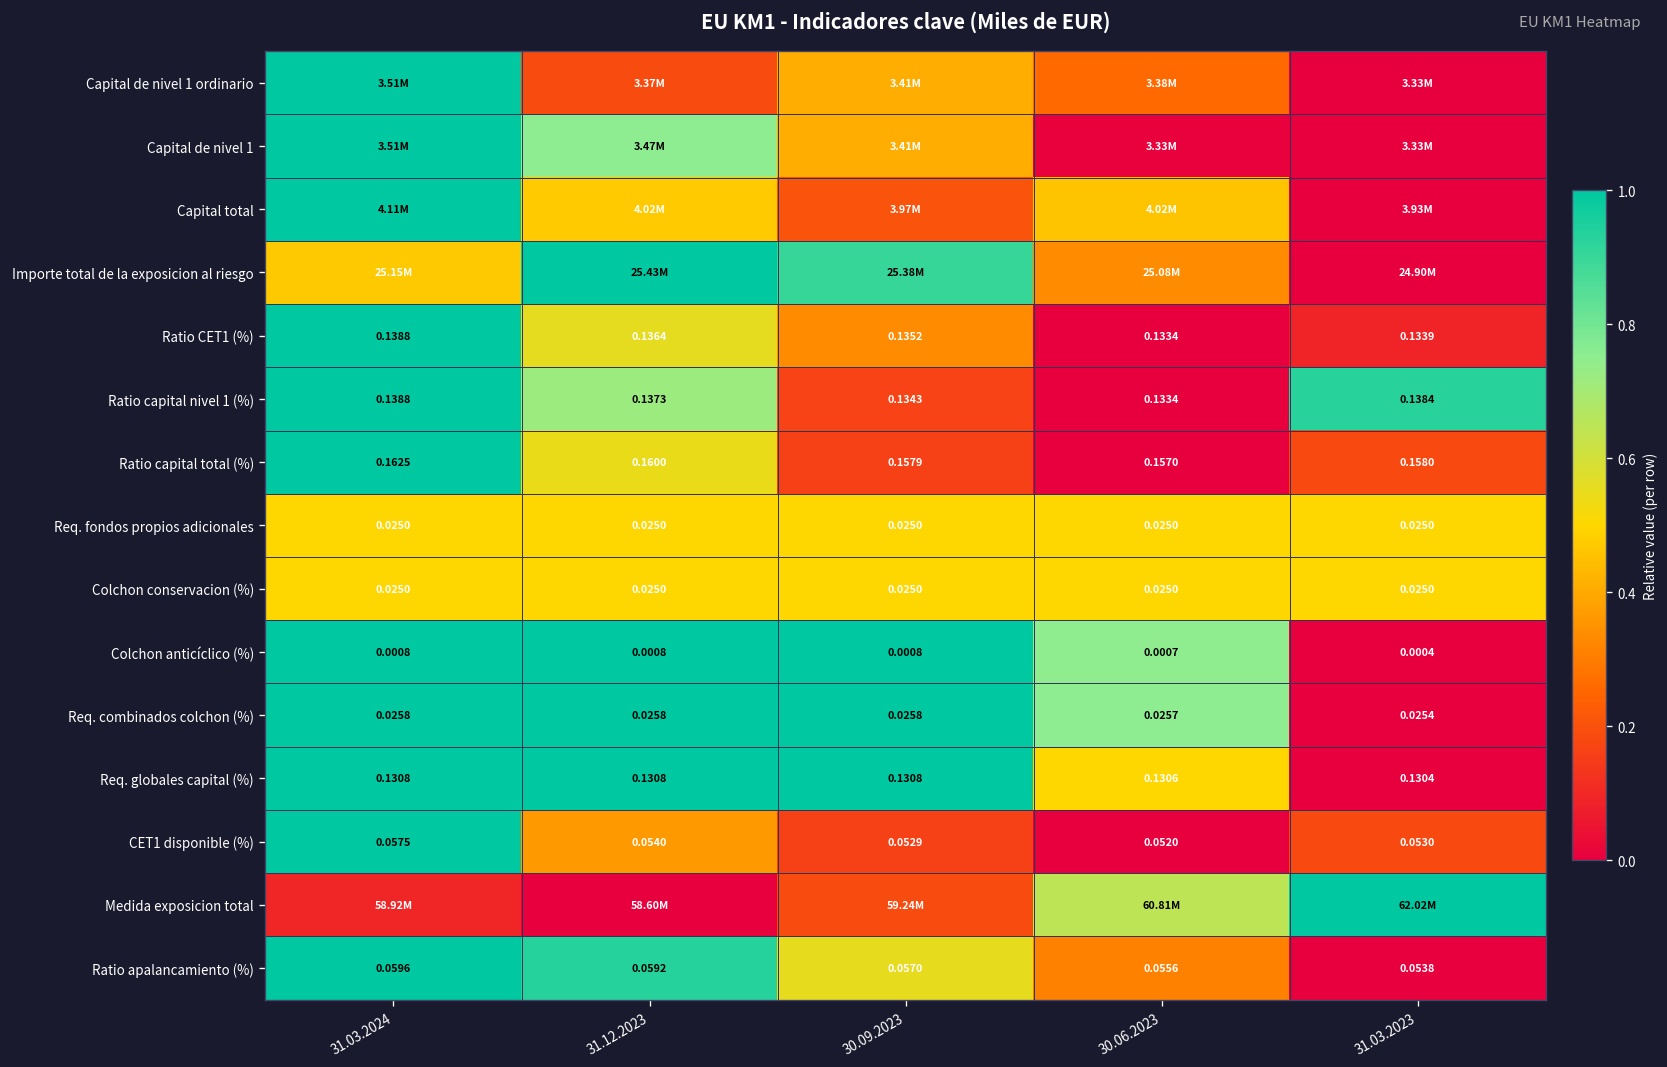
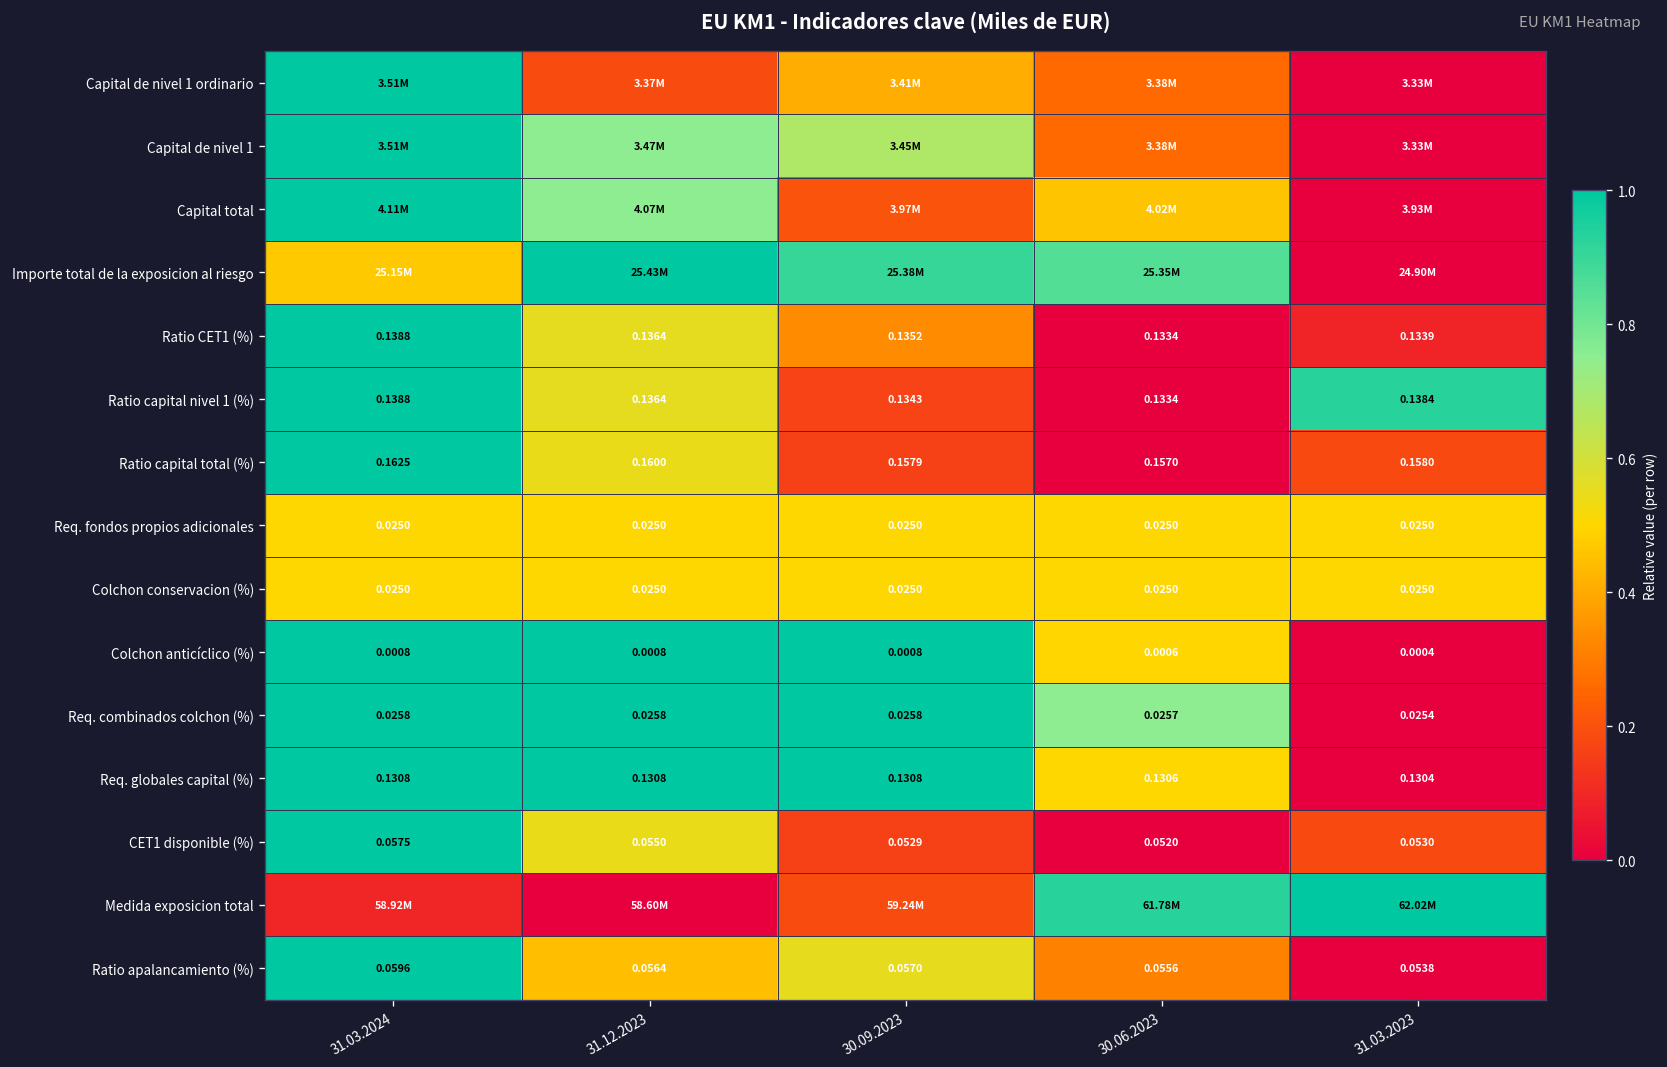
Capital de nivel 1, 30.09.2023: 3.41M -> 3.45M
Capital de nivel 1, 30.06.2023: 3.33M -> 3.38M
Capital total, 31.12.2023: 4.02M -> 4.07M
Importe total de la exposicion al riesgo, 30.06.2023: 25.08M -> 25.35M
Ratio capital nivel 1 (%), 31.12.2023: 0.1373 -> 0.1364
Colchon anticíclico (%), 30.06.2023: 0.0007 -> 0.0006
CET1 disponible (%), 31.12.2023: 0.0540 -> 0.0550
Medida exposicion total, 30.06.2023: 60.81M -> 61.78M
Ratio apalancamiento (%), 31.12.2023: 0.0592 -> 0.0564
